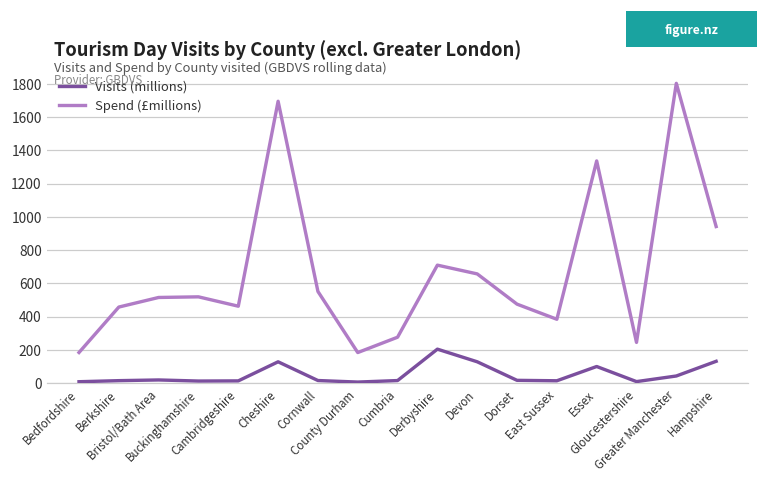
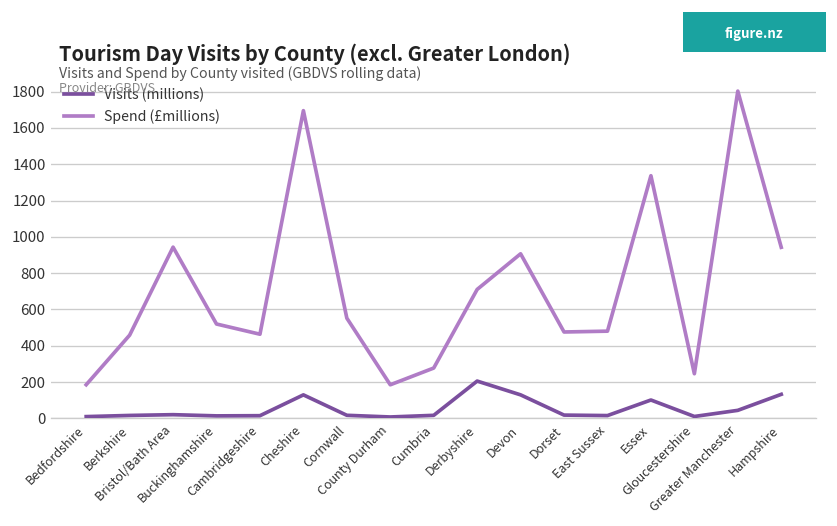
Spend (£millions), Bristol/Bath Area: 520 -> 940
Spend (£millions), Devon: 660 -> 910
Spend (£millions), East Sussex: 380 -> 480
